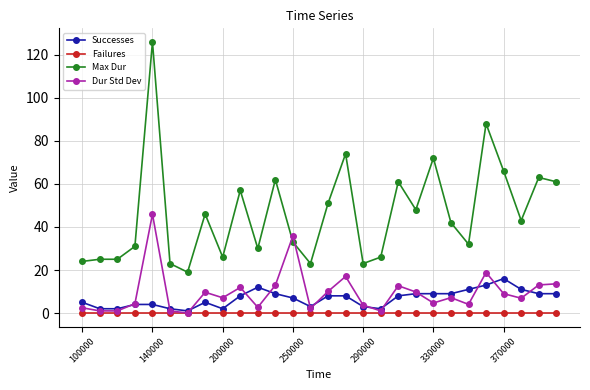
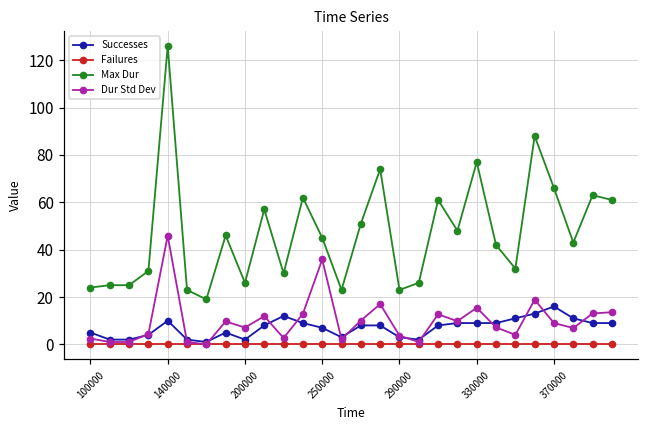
Successes, 140000: 4 -> 10
Max Dur, 250000: 33 -> 45
Max Dur, 330000: 72 -> 77
Dur Std Dev, 330000: 5 -> 15
